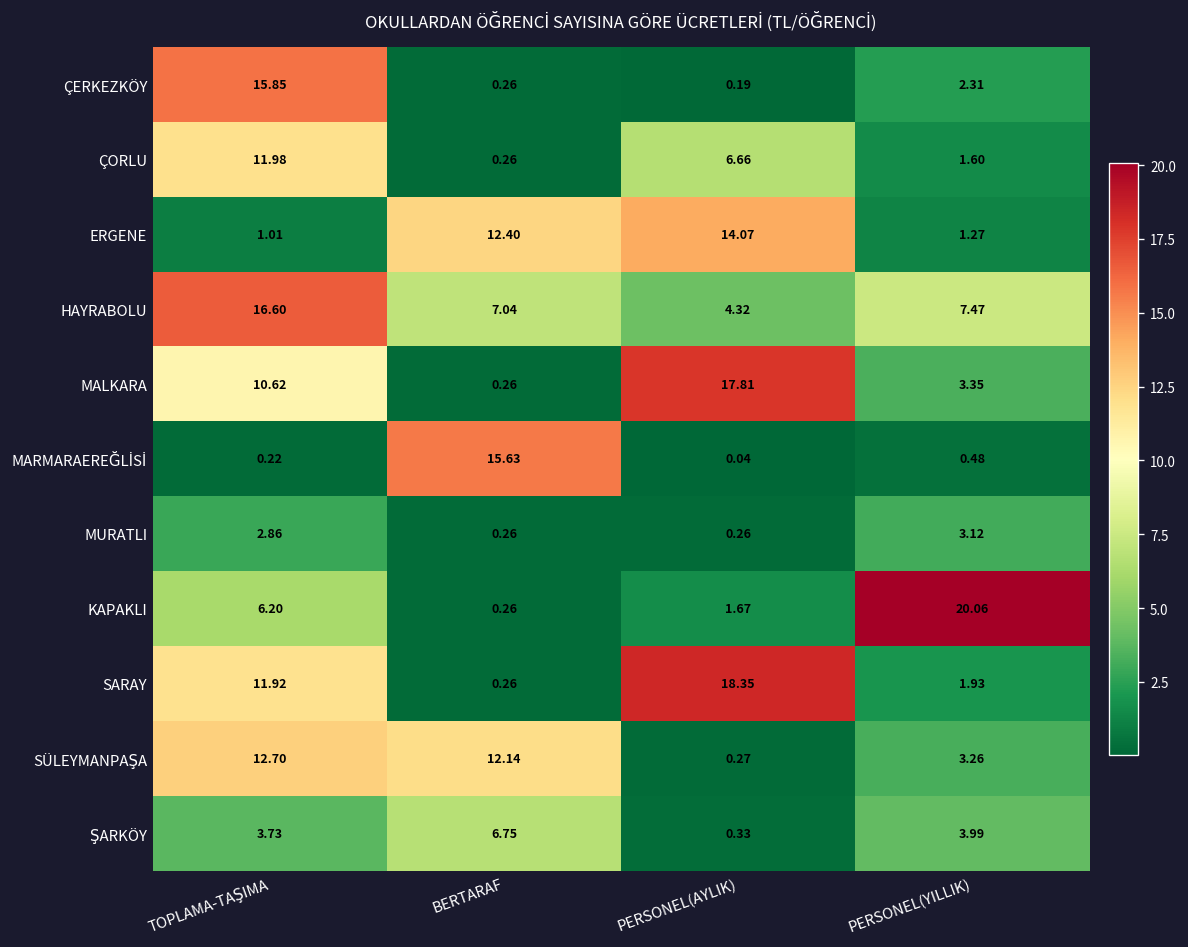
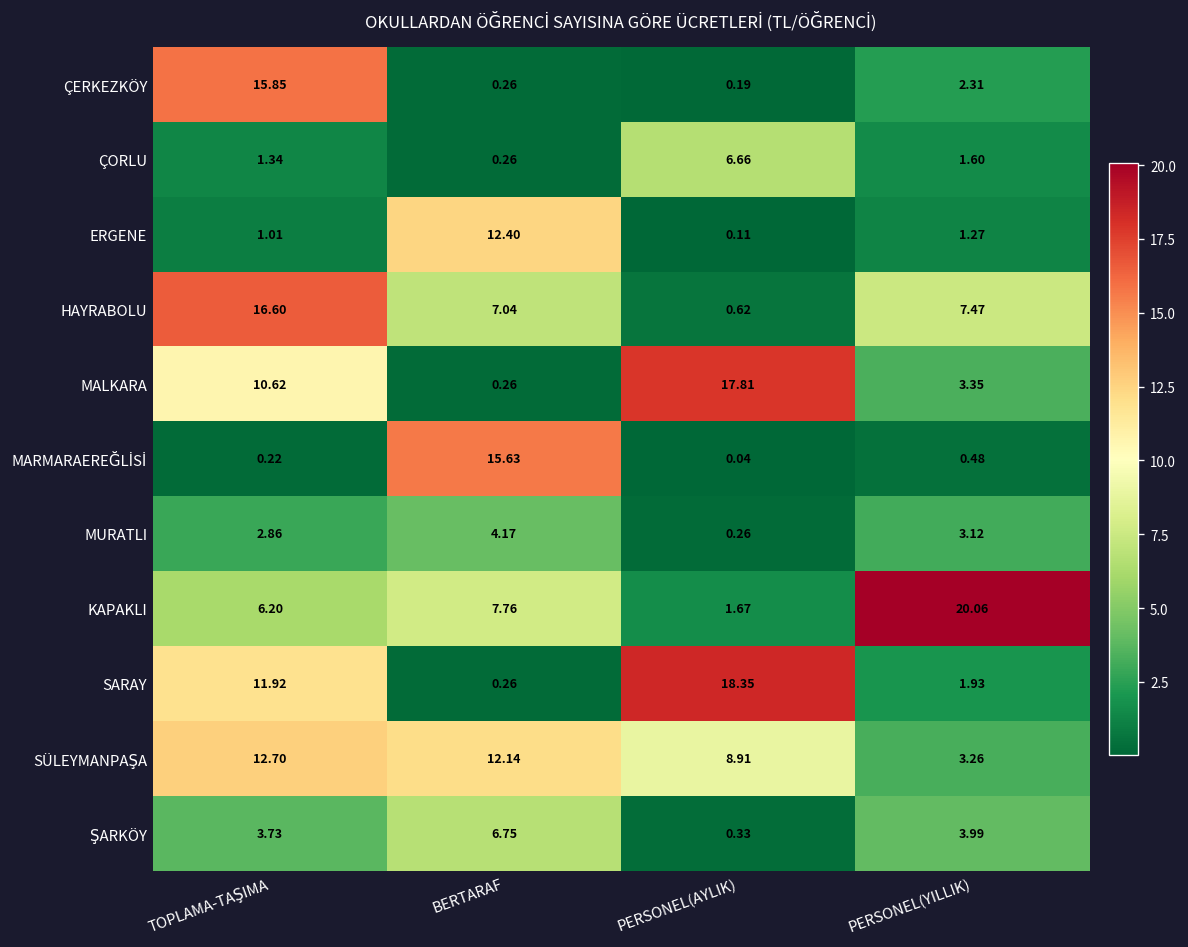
ÇORLU, TOPLAMA-TAŞIMA: 11.98 -> 1.34
ERGENE, PERSONEL(AYLIK): 14.07 -> 0.11
HAYRABOLU, PERSONEL(AYLIK): 4.32 -> 0.62
MURATLI, BERTARAF: 0.26 -> 4.17
KAPAKLI, BERTARAF: 0.26 -> 7.76
SÜLEYMANPAŞA, PERSONEL(AYLIK): 0.27 -> 8.91
